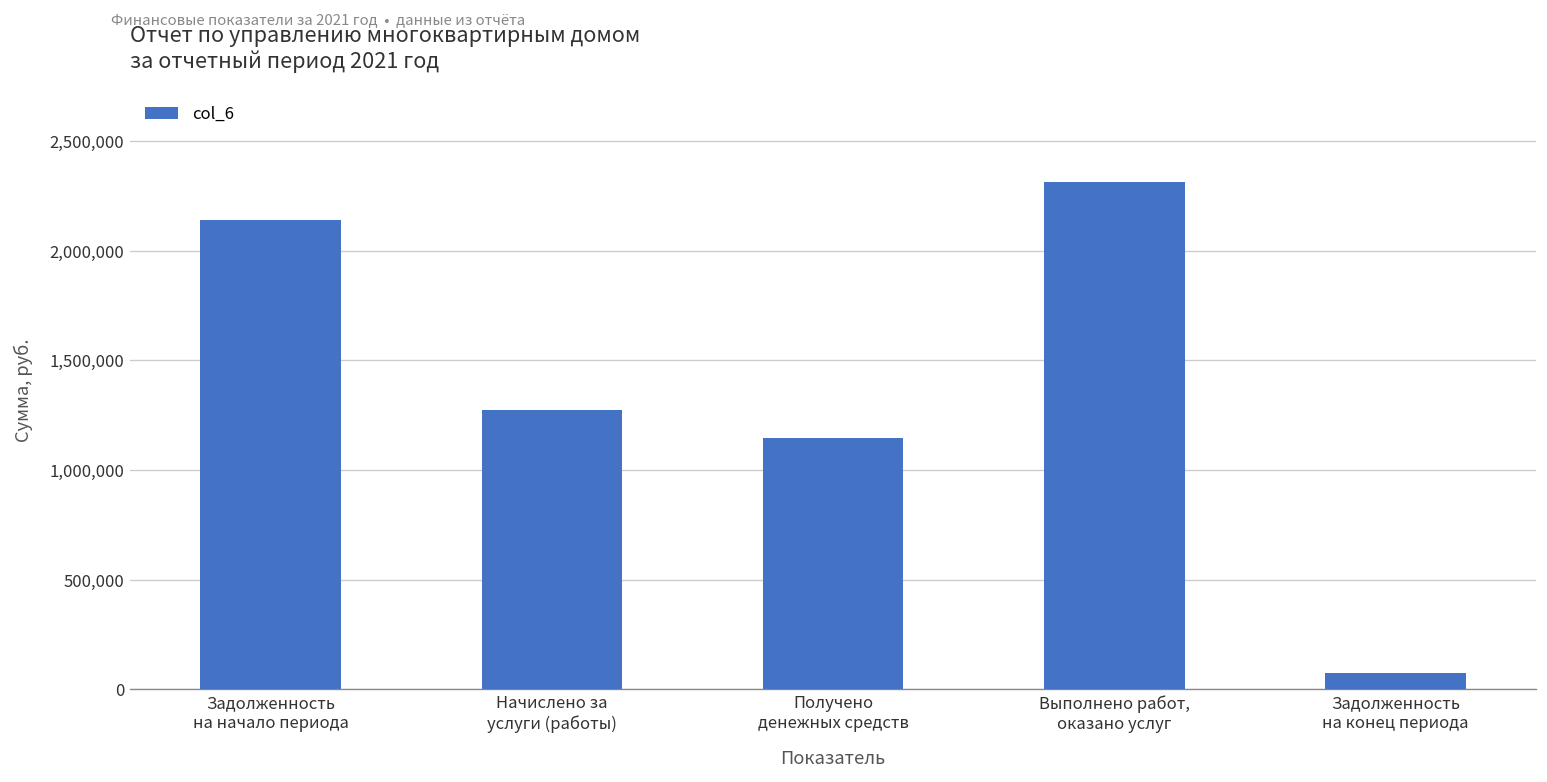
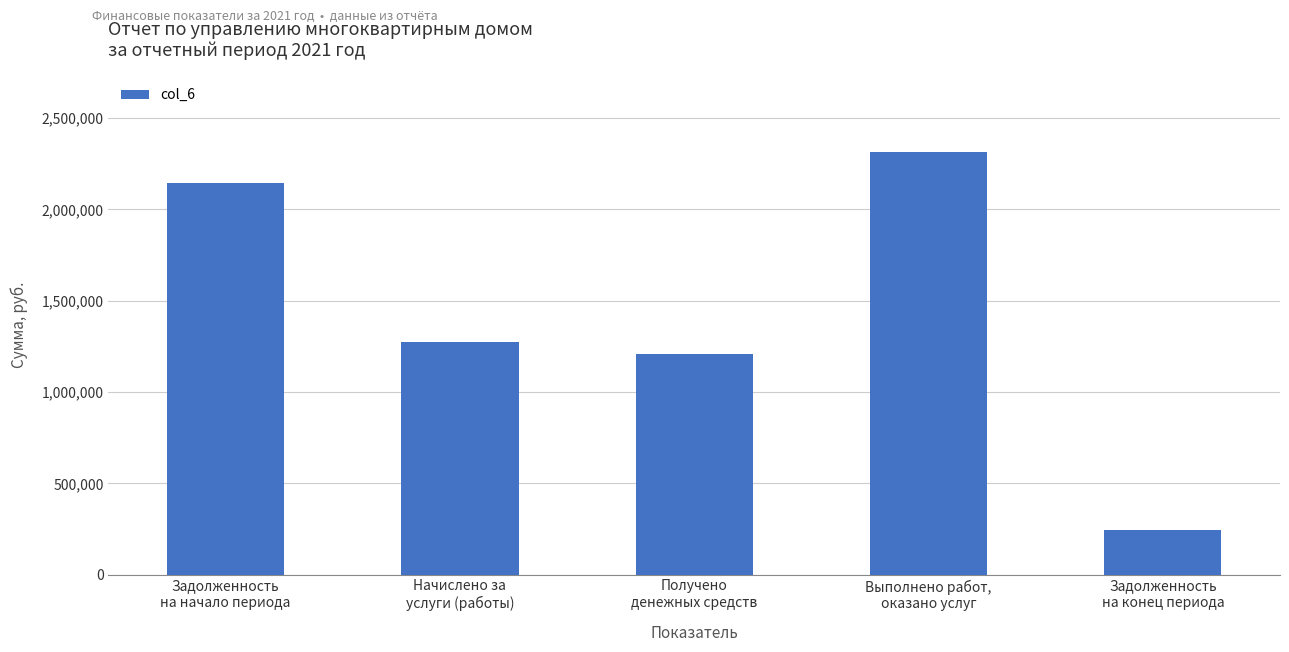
Получено денежных средств: 1,140,000 -> 1,210,000
Задолженность на конец периода: 70,000 -> 250,000
